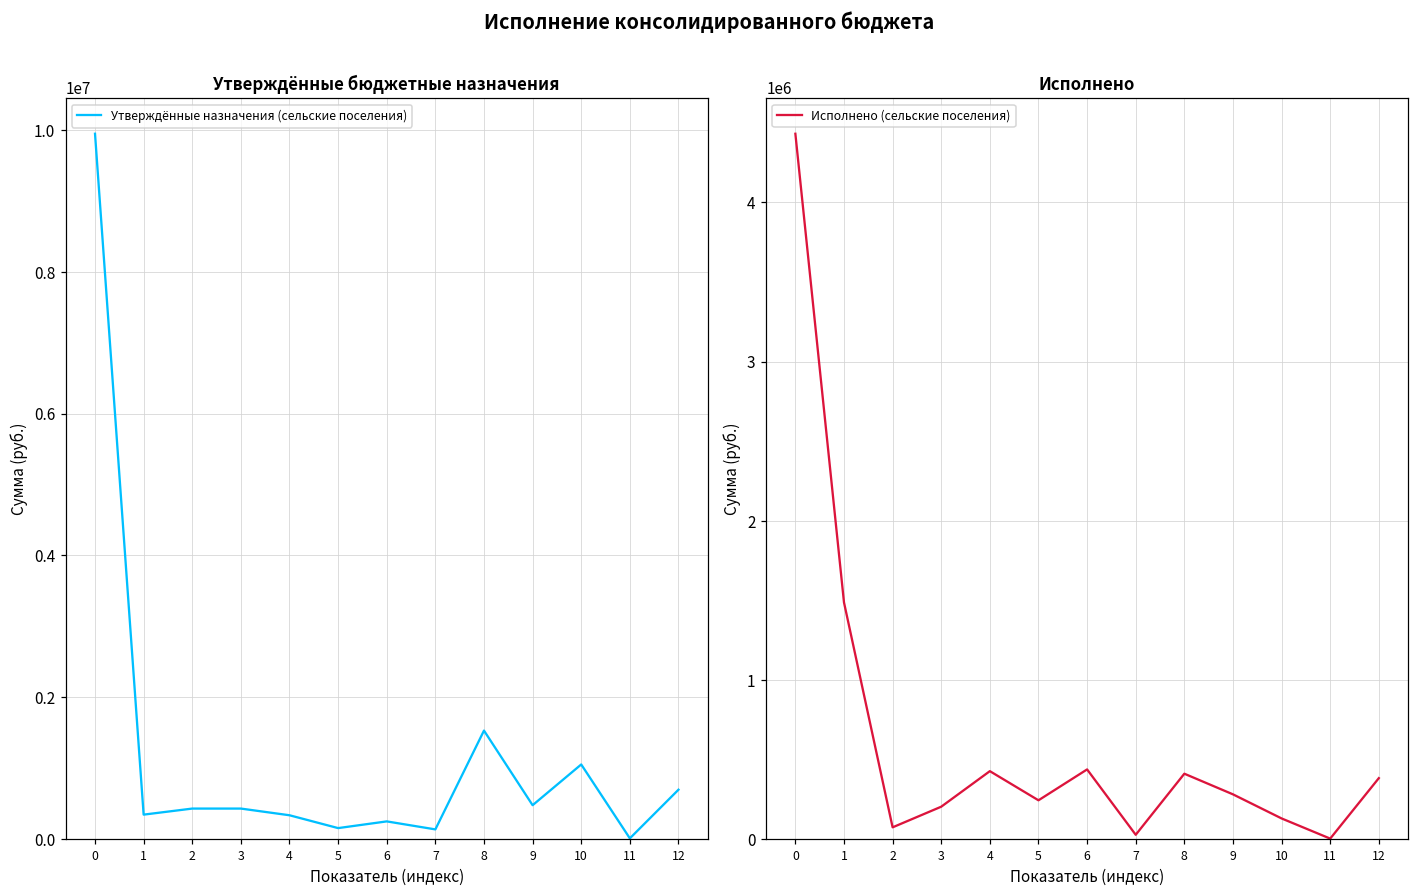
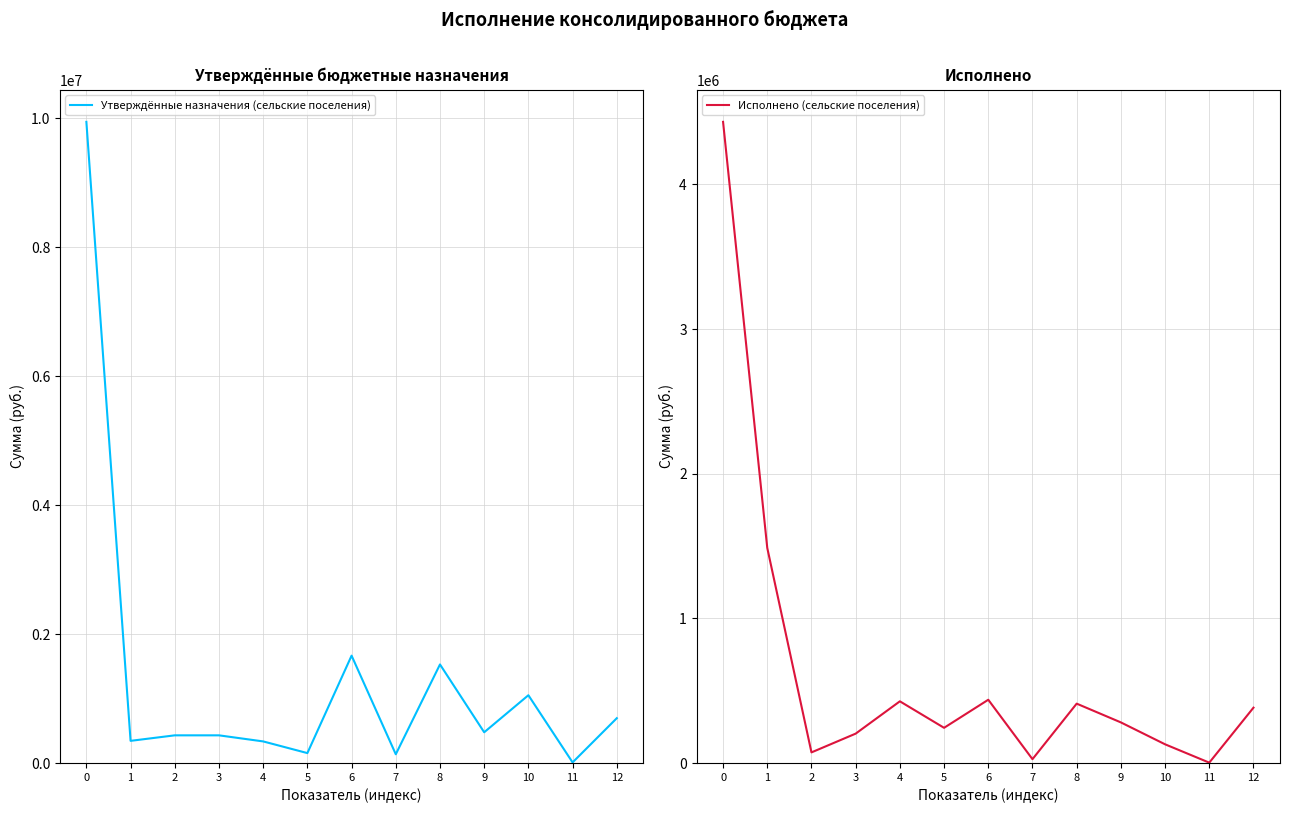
Утверждённые бюджетные назначения, 6: 200000 -> 1700000
